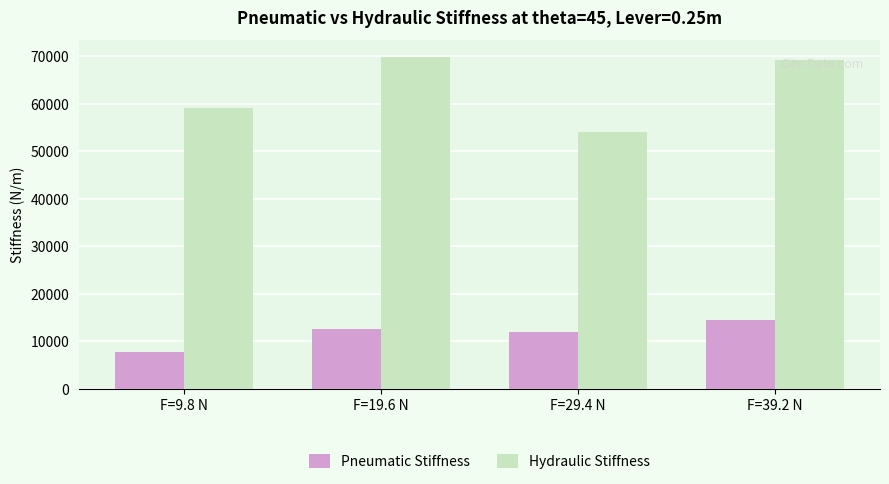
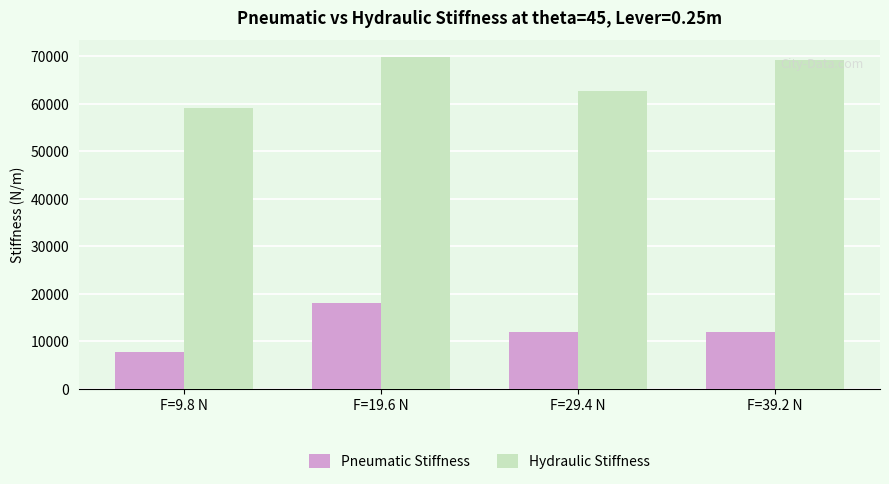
Pneumatic Stiffness, F=19.6 N: 13000 -> 18000
Hydraulic Stiffness, F=29.4 N: 54000 -> 63000
Pneumatic Stiffness, F=39.2 N: 15000 -> 12000
